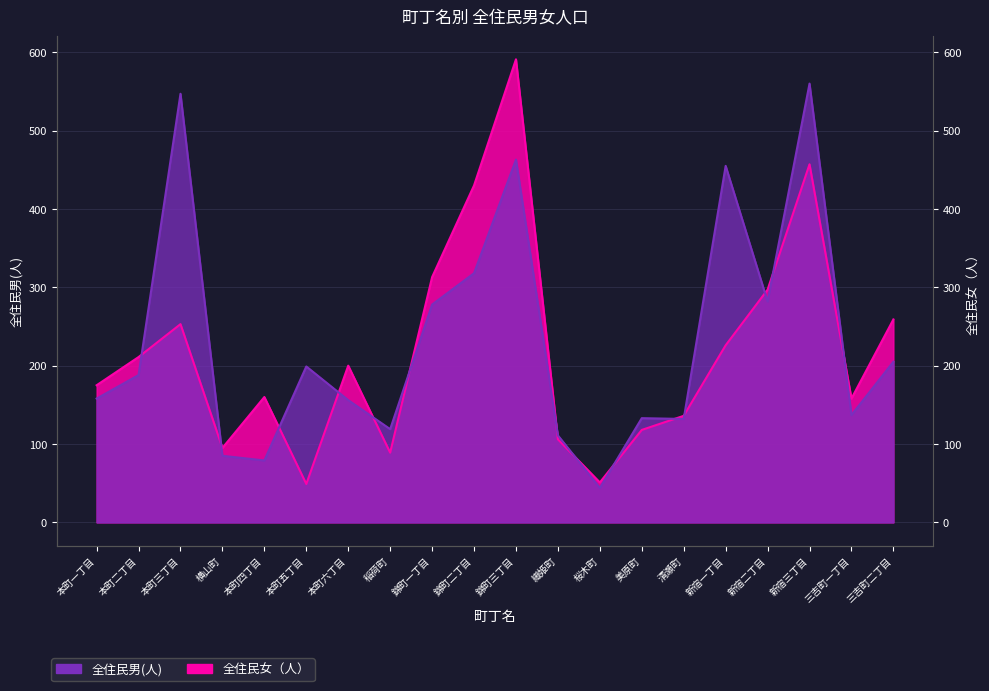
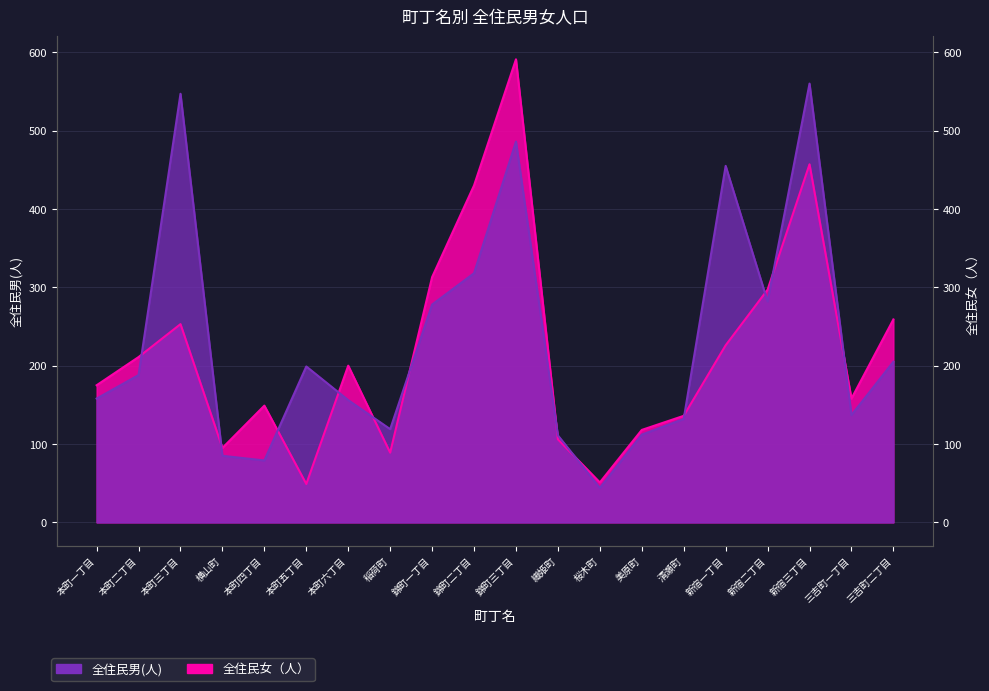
全住民女（人）, 本町四丁目: 160 -> 150
全住民男(人), 錦町三丁目: 460 -> 490
全住民男(人), 美原町: 130 -> 110
